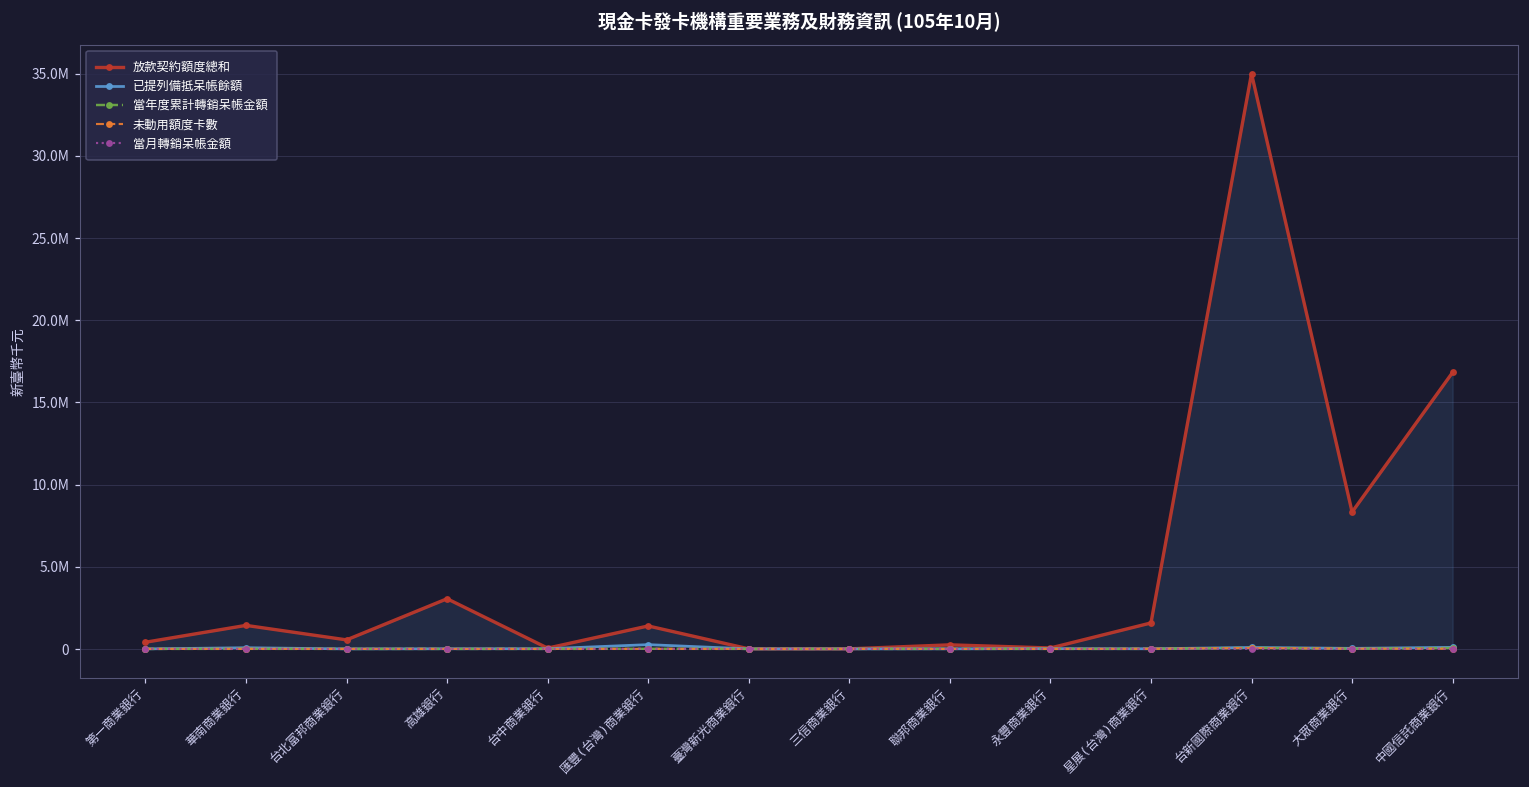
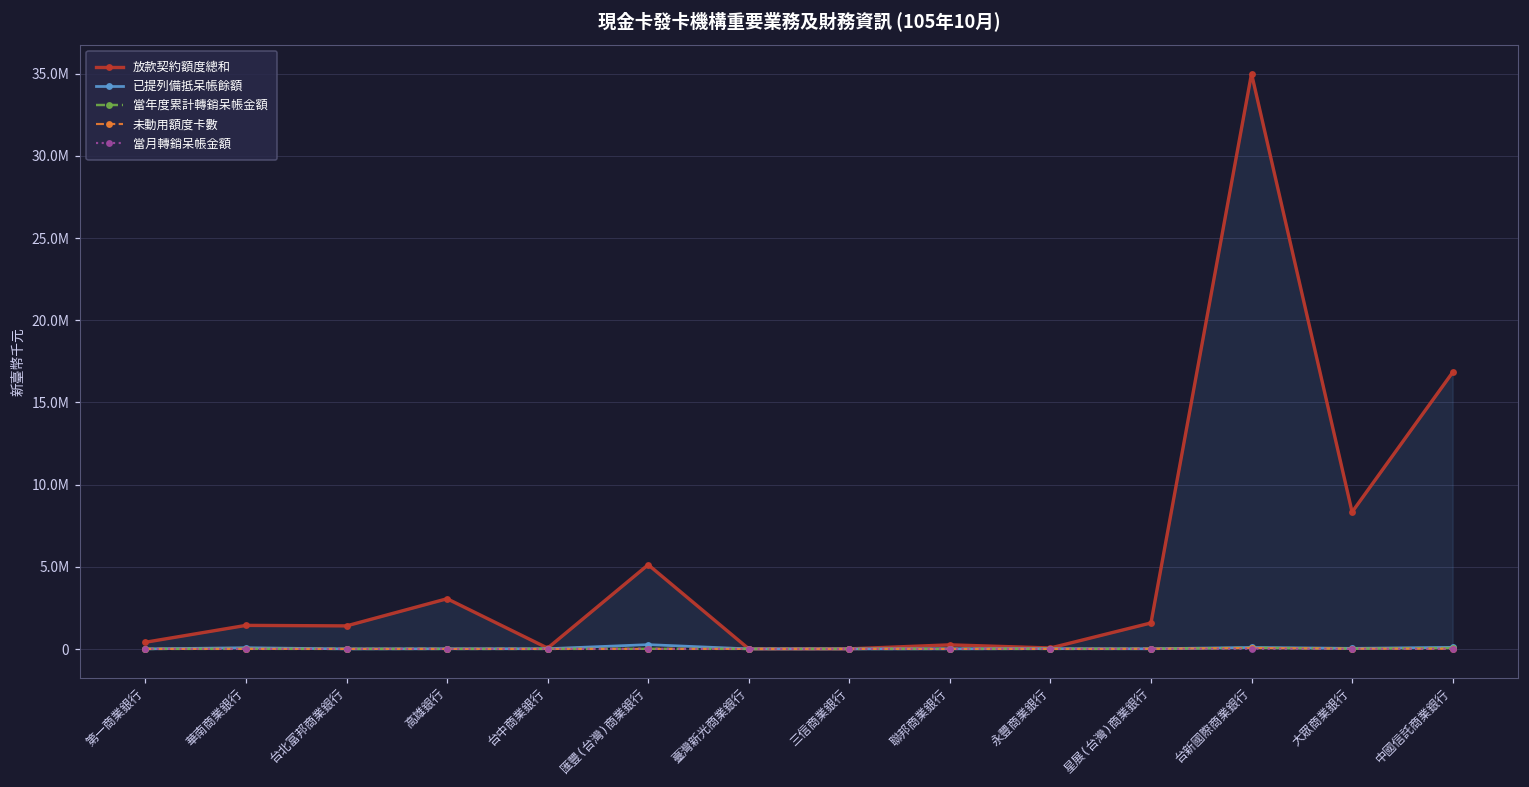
放款契約額度總和, 台北富邦商業銀行: 500000 -> 1400000
放款契約額度總和, 匯豐(台灣)商業銀行: 1400000 -> 5100000
